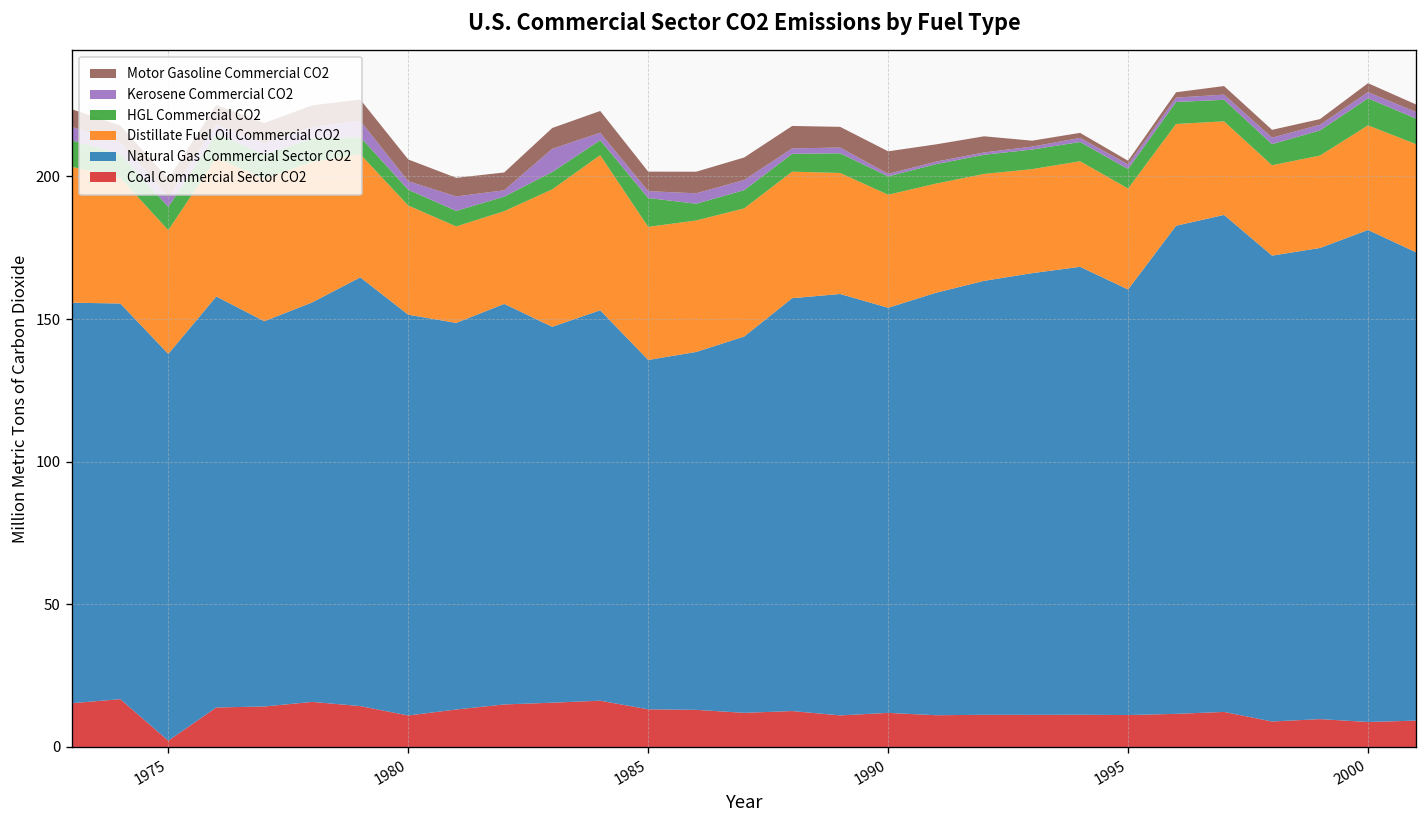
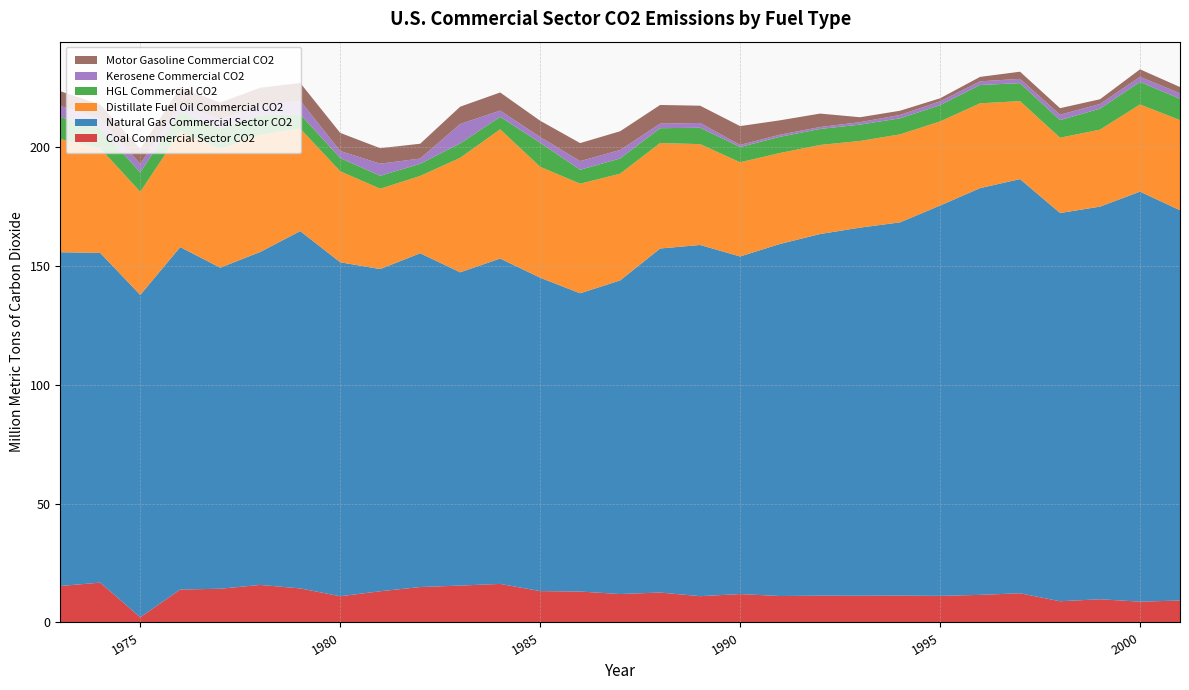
Natural Gas Commercial Sector CO2, 1985: 122 -> 132
Natural Gas Commercial Sector CO2, 1995: 149 -> 164
